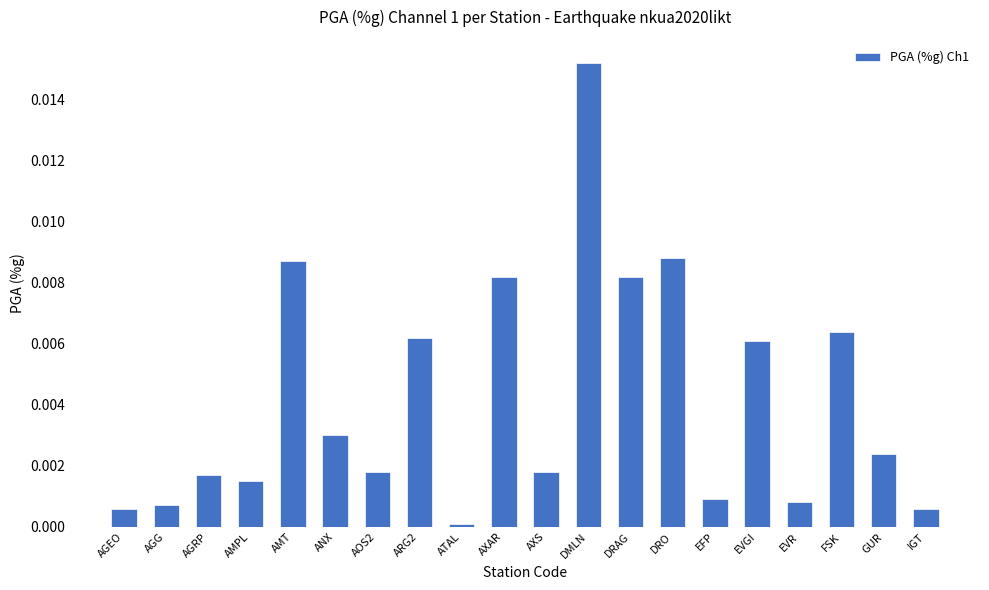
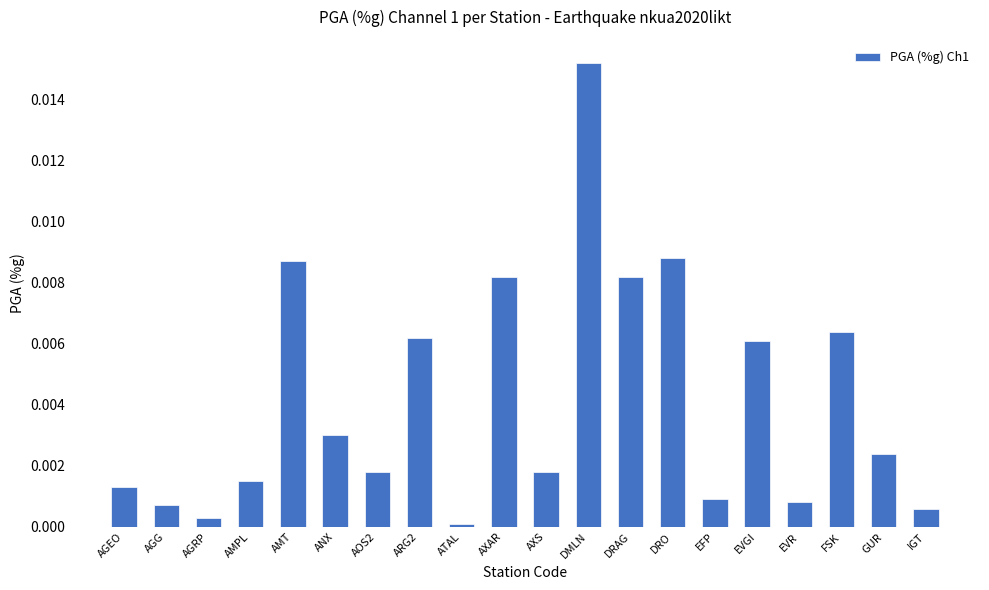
AGEO: 0.0006 -> 0.0013
AGRP: 0.0017 -> 0.0003
